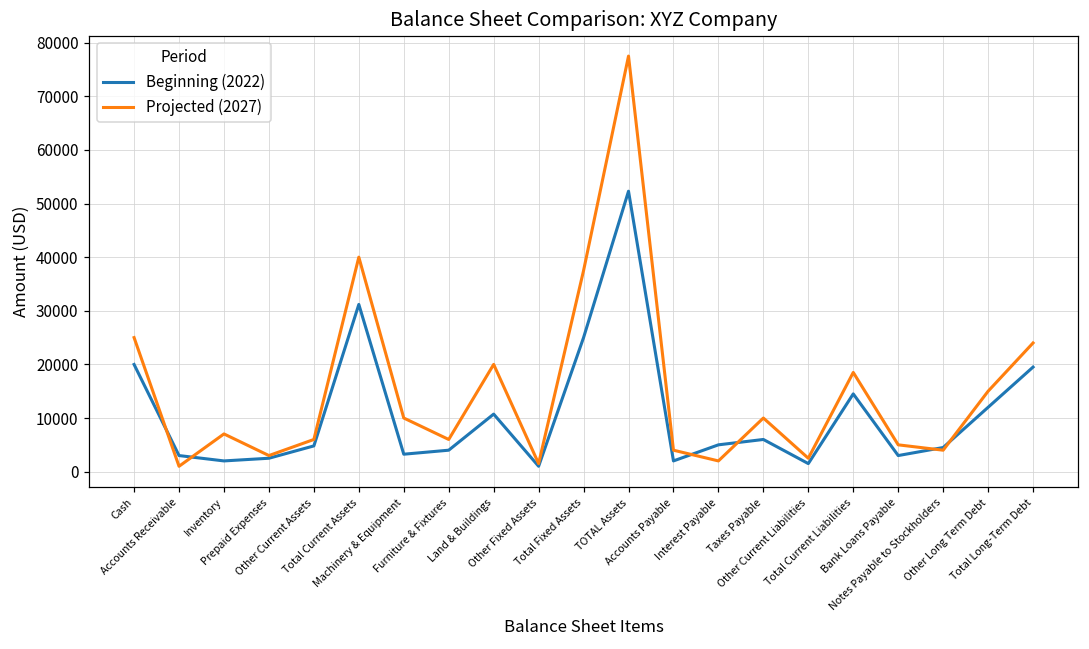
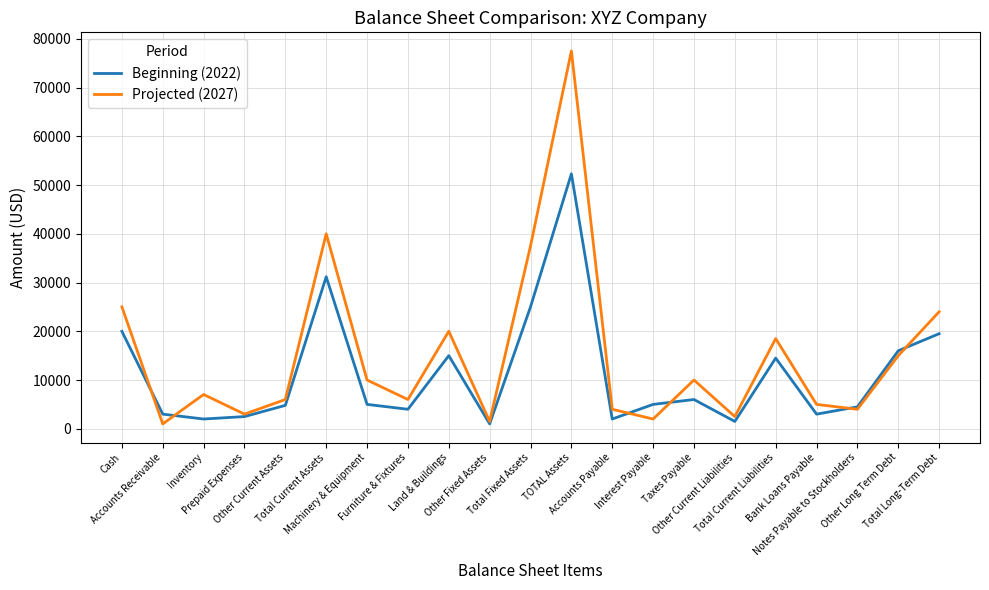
Beginning (2022), Machinery & Equipment: 3000 -> 5000
Beginning (2022), Land & Buildings: 11000 -> 15000
Beginning (2022), Other Long Term Debt: 12000 -> 16000
